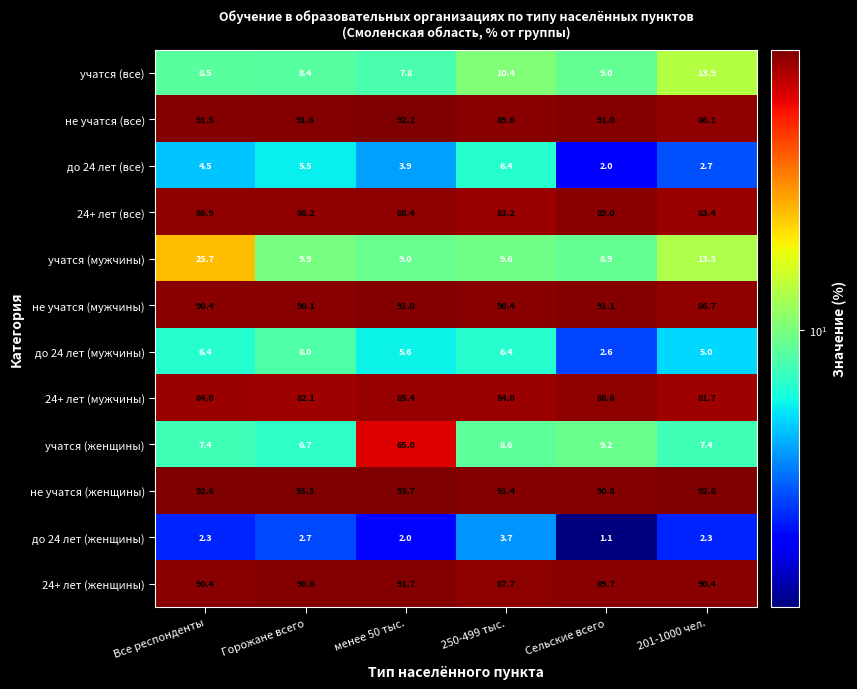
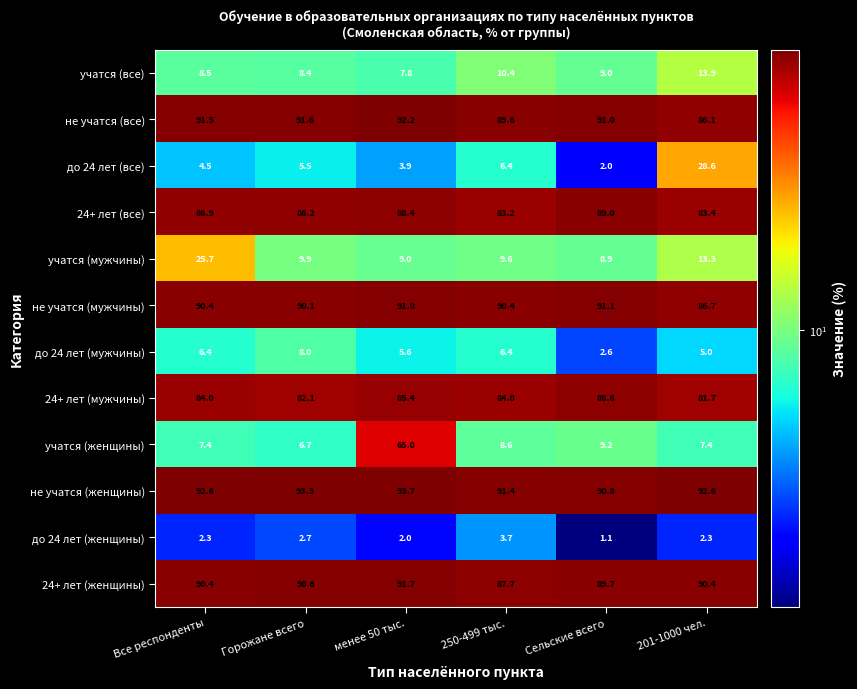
до 24 лет (все), 201-1000 чел.: 2.7 -> 28.6
